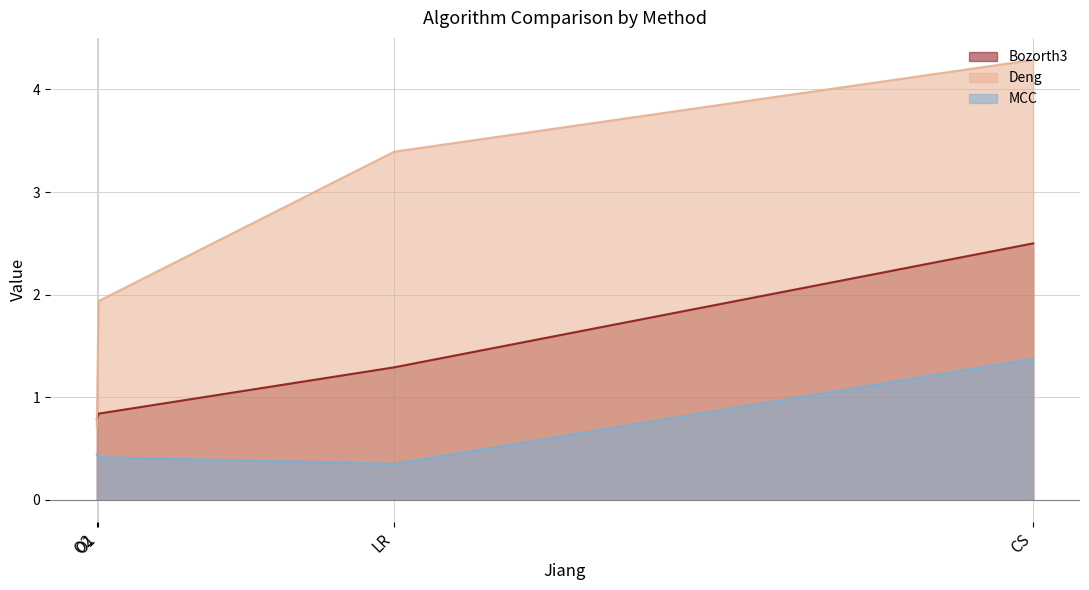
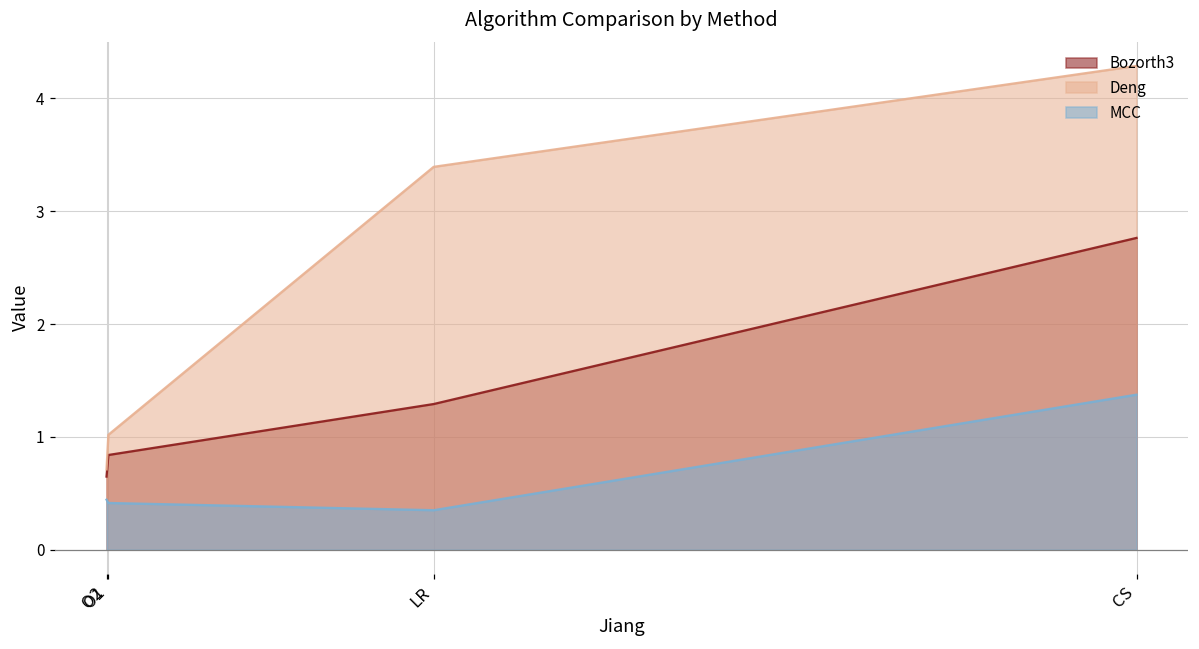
Bozorth3, O2: 0.79 -> 0.65
Deng, O1: 1.94 -> 1.02
Bozorth3, CS: 2.50 -> 2.76
